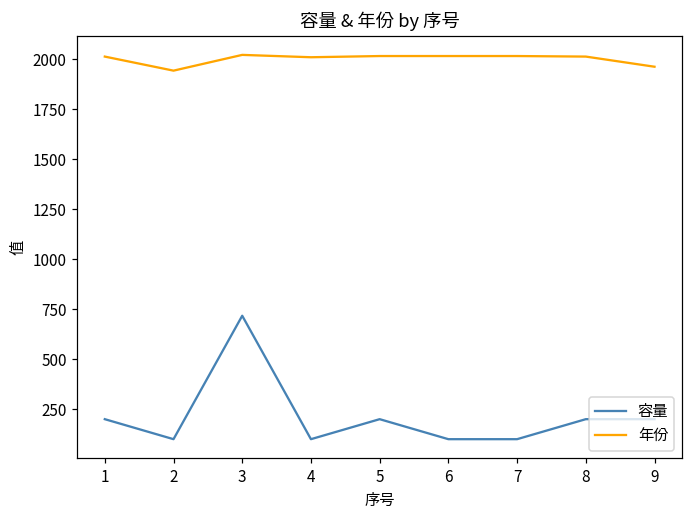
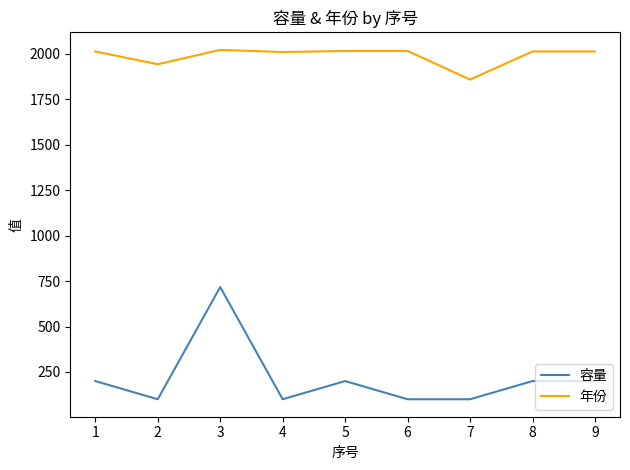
年份, 7: 2020 -> 1860
年份, 9: 1960 -> 2010
